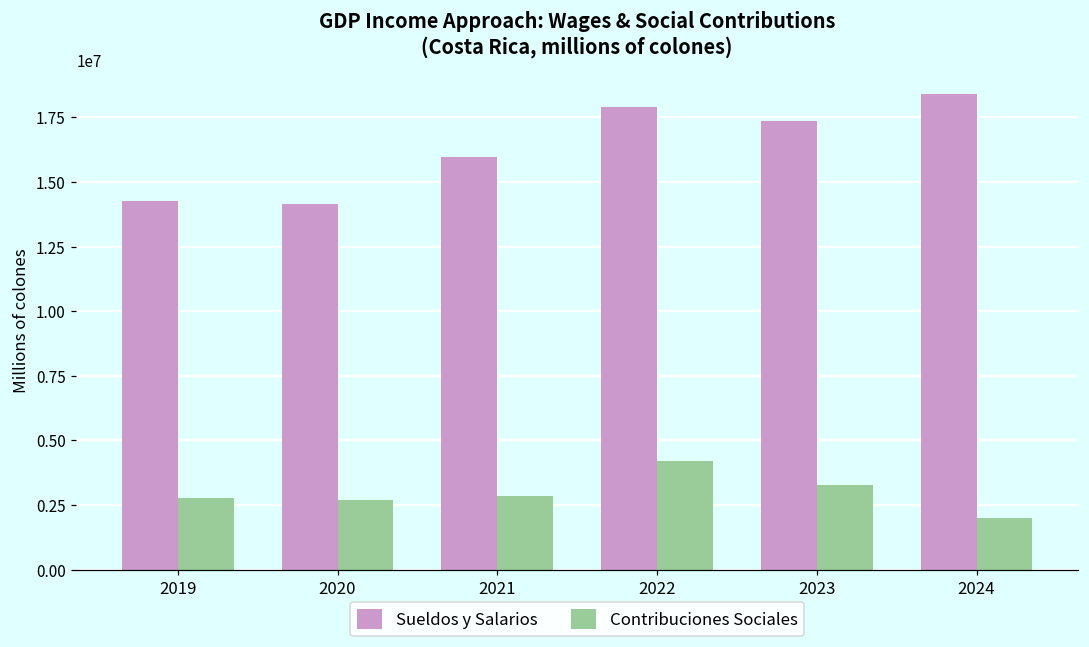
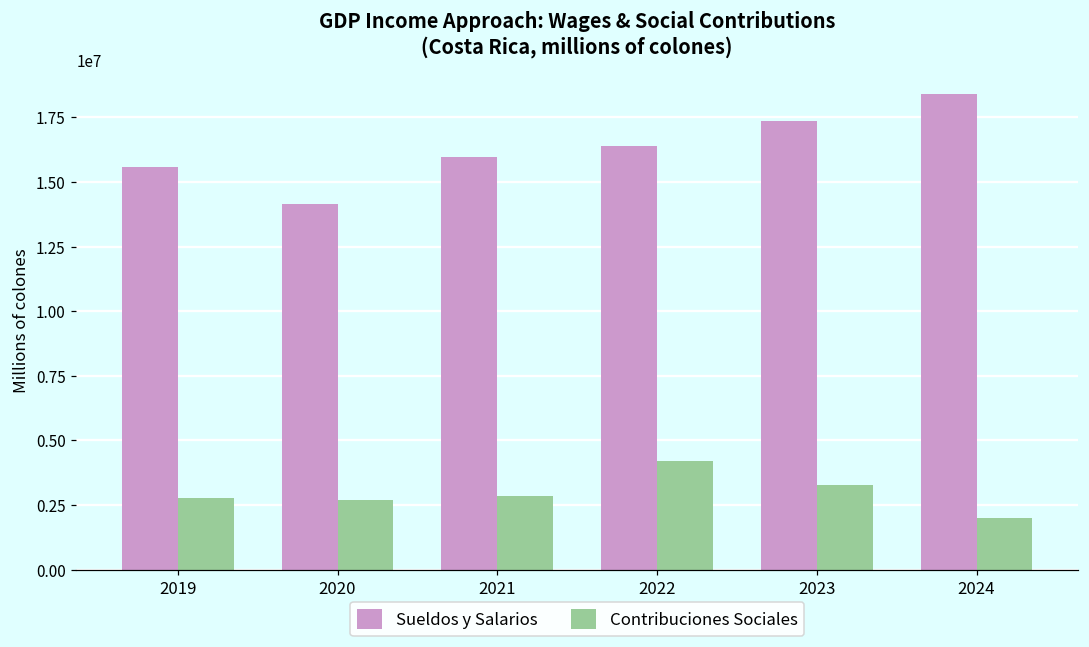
Sueldos y Salarios, 2019: 14300000 -> 15600000
Sueldos y Salarios, 2022: 17900000 -> 16400000
